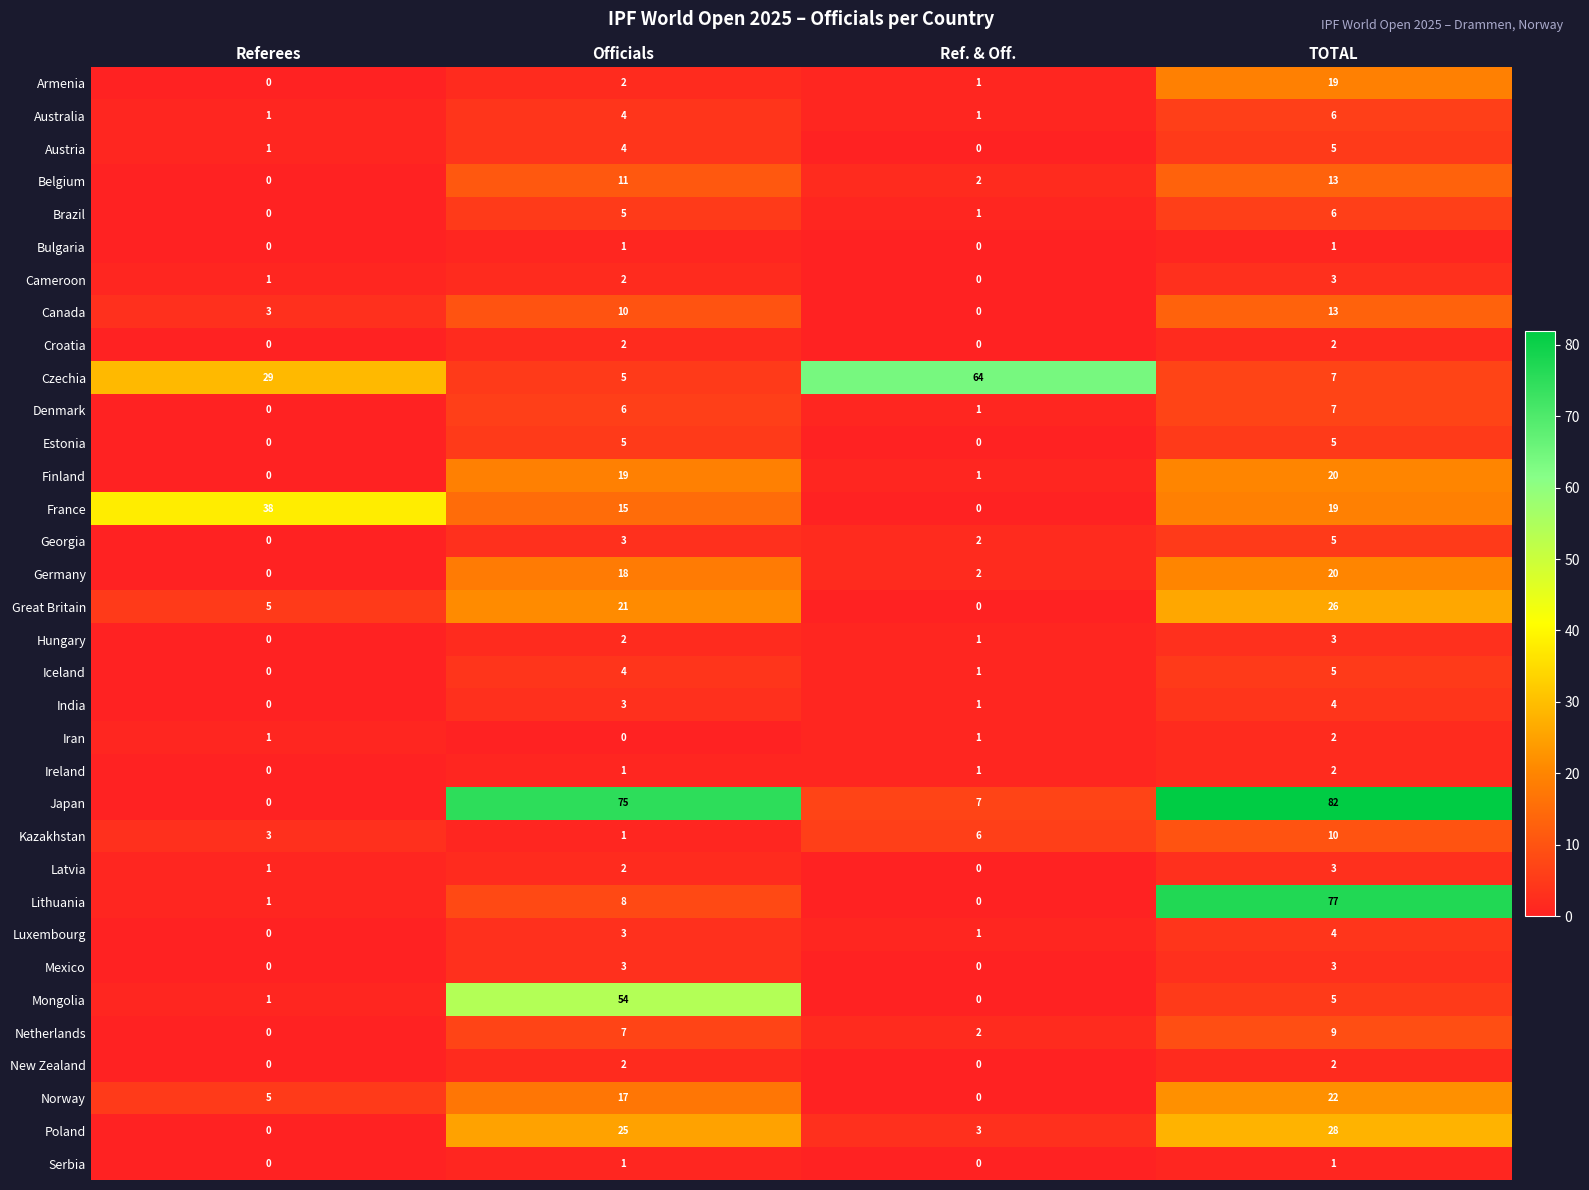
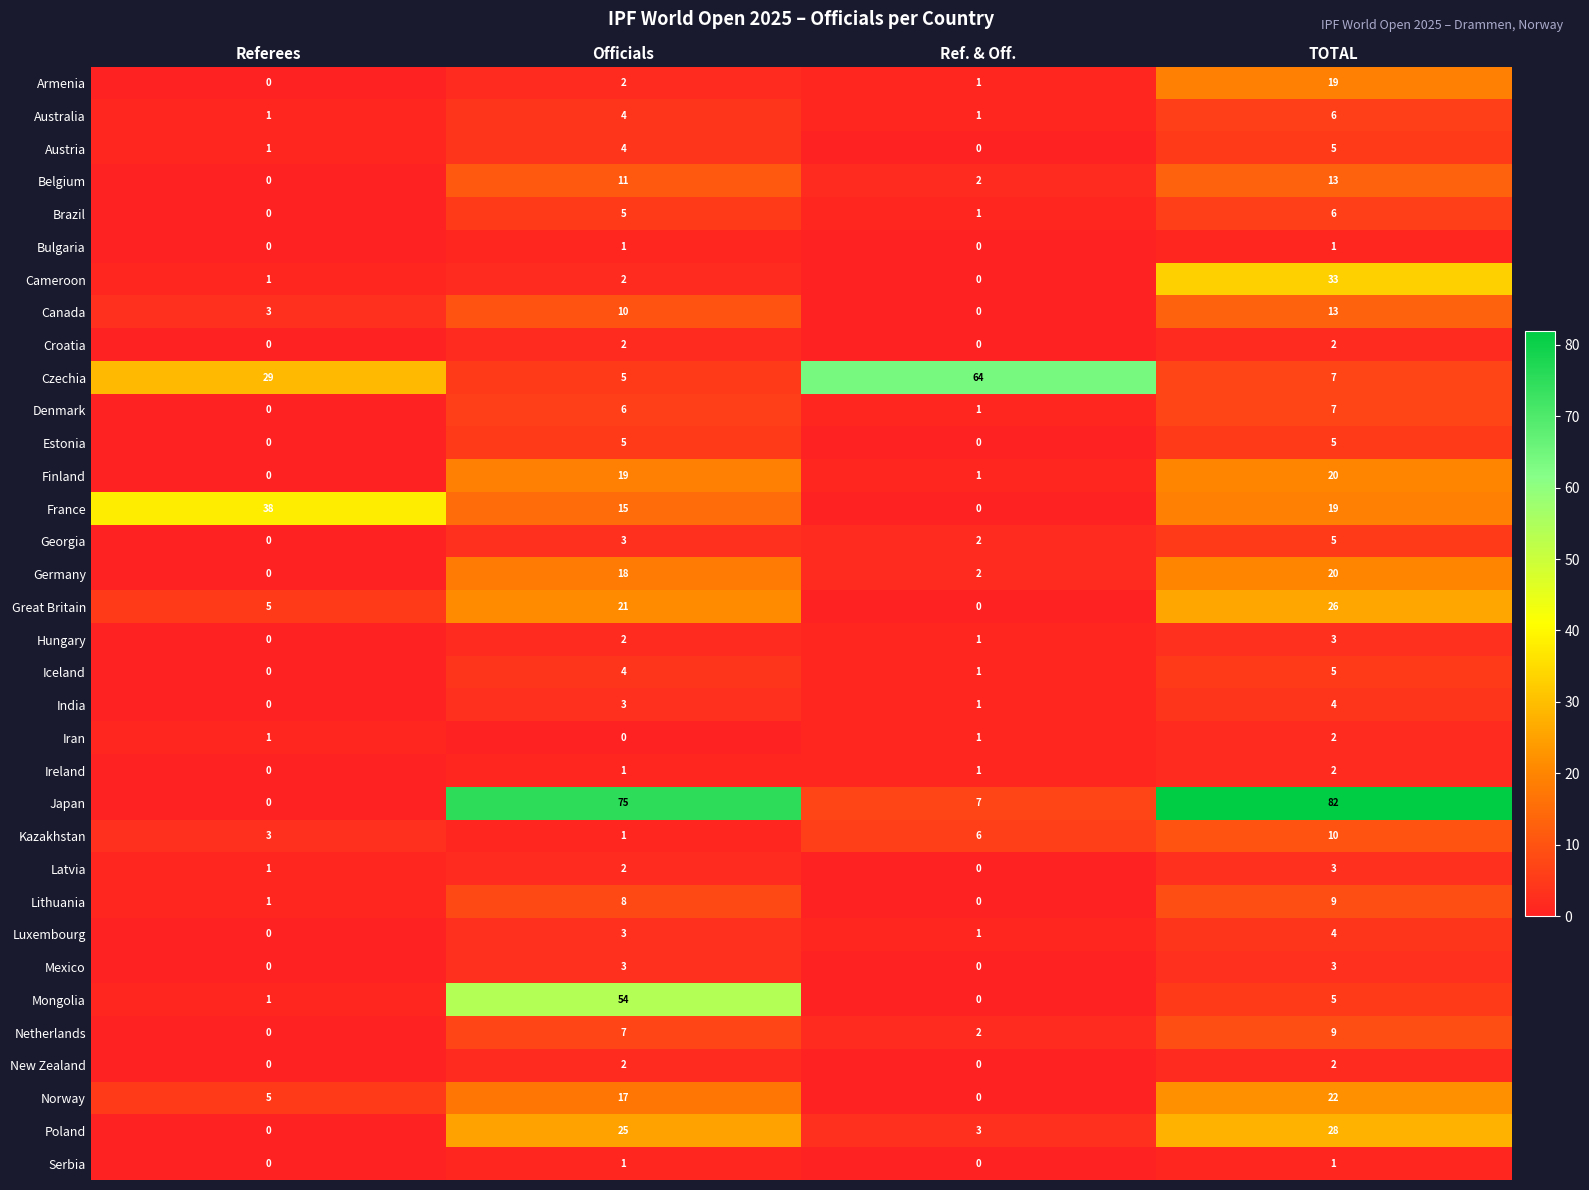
Cameroon, TOTAL: 3 -> 33
Lithuania, TOTAL: 77 -> 9
